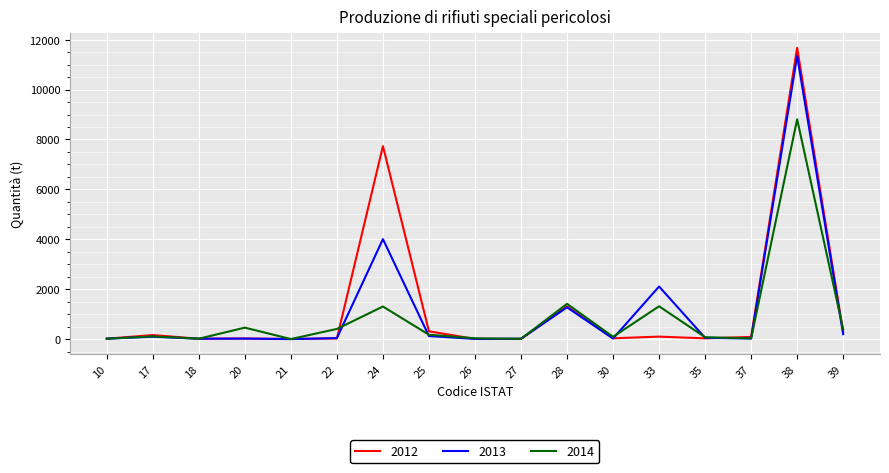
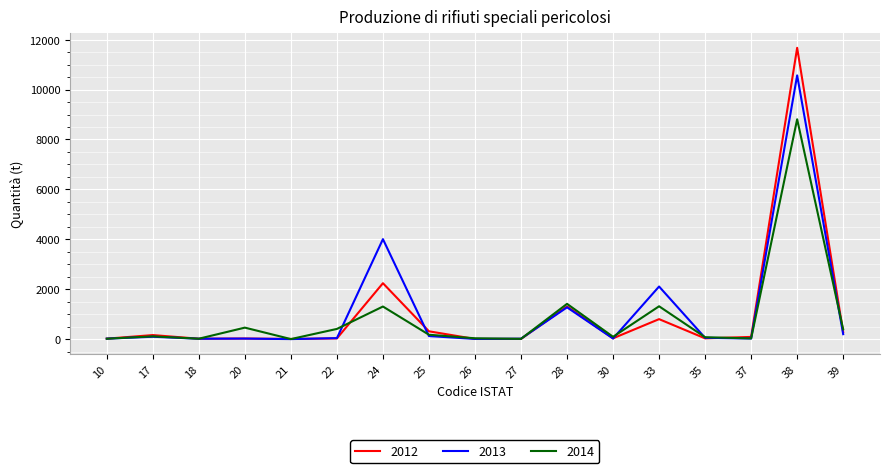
2012, 24: 7700 -> 2200
2012, 33: 100 -> 800
2013, 38: 11300 -> 10600
